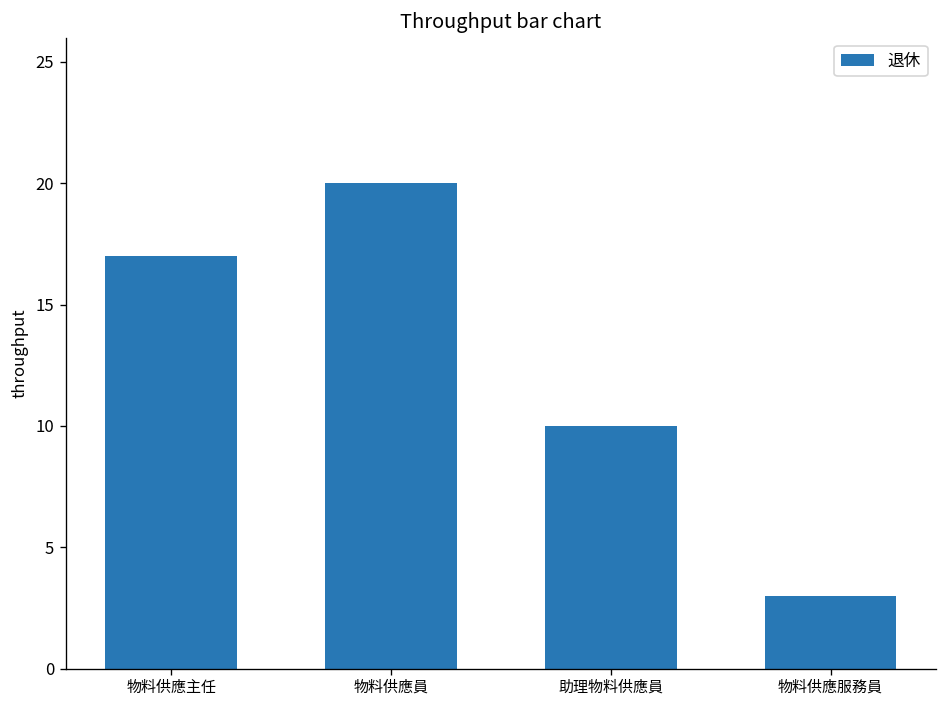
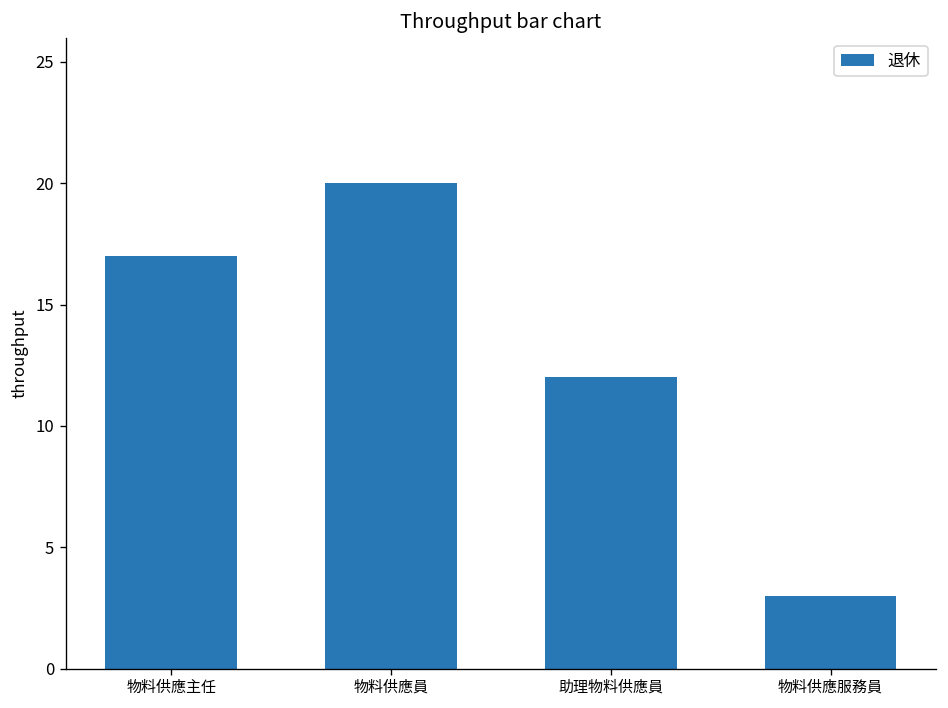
助理物料供應員: 10 -> 12
